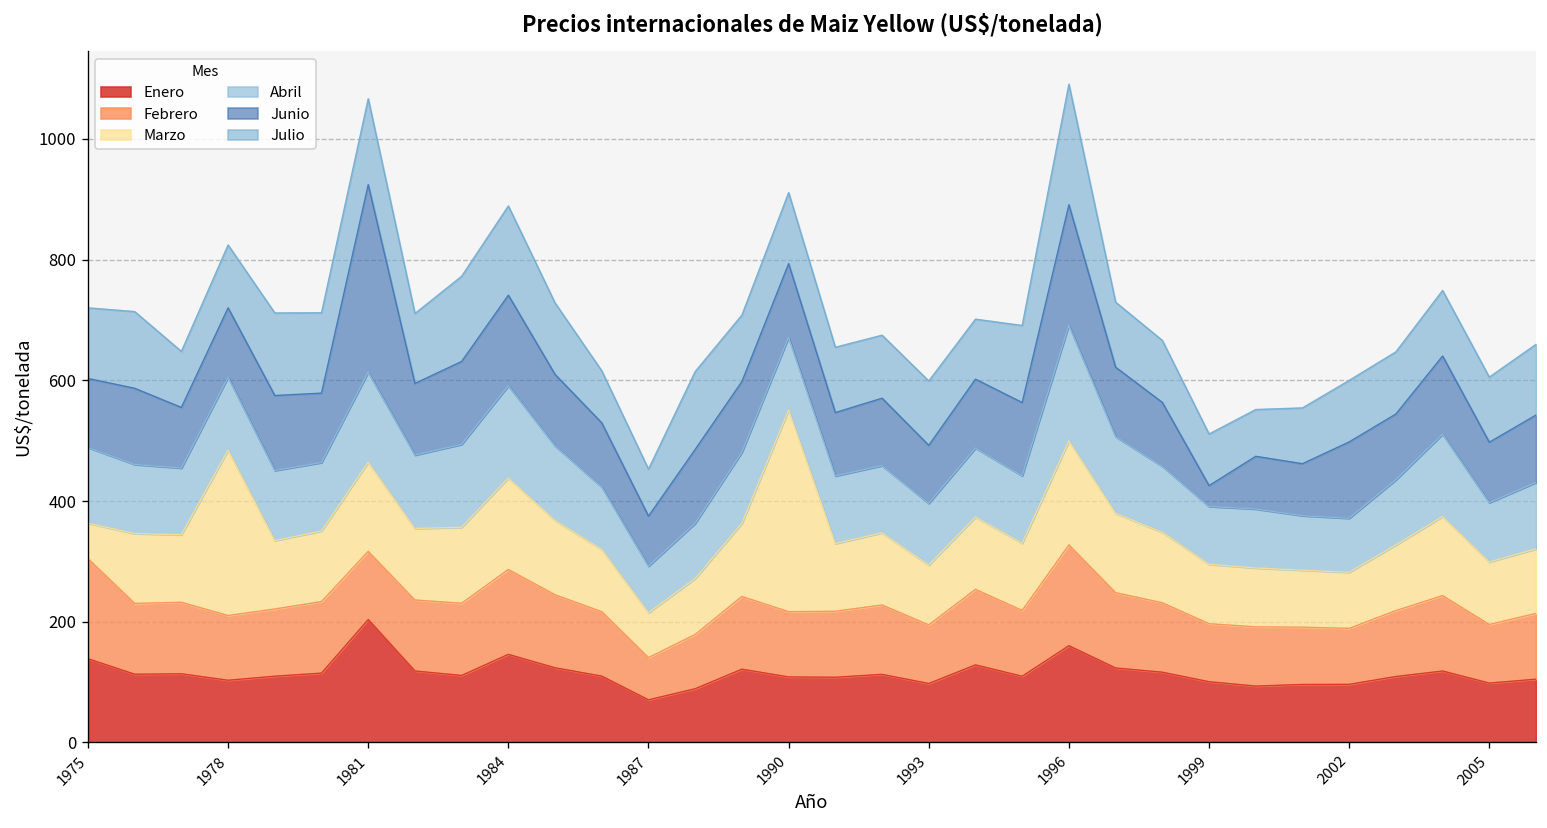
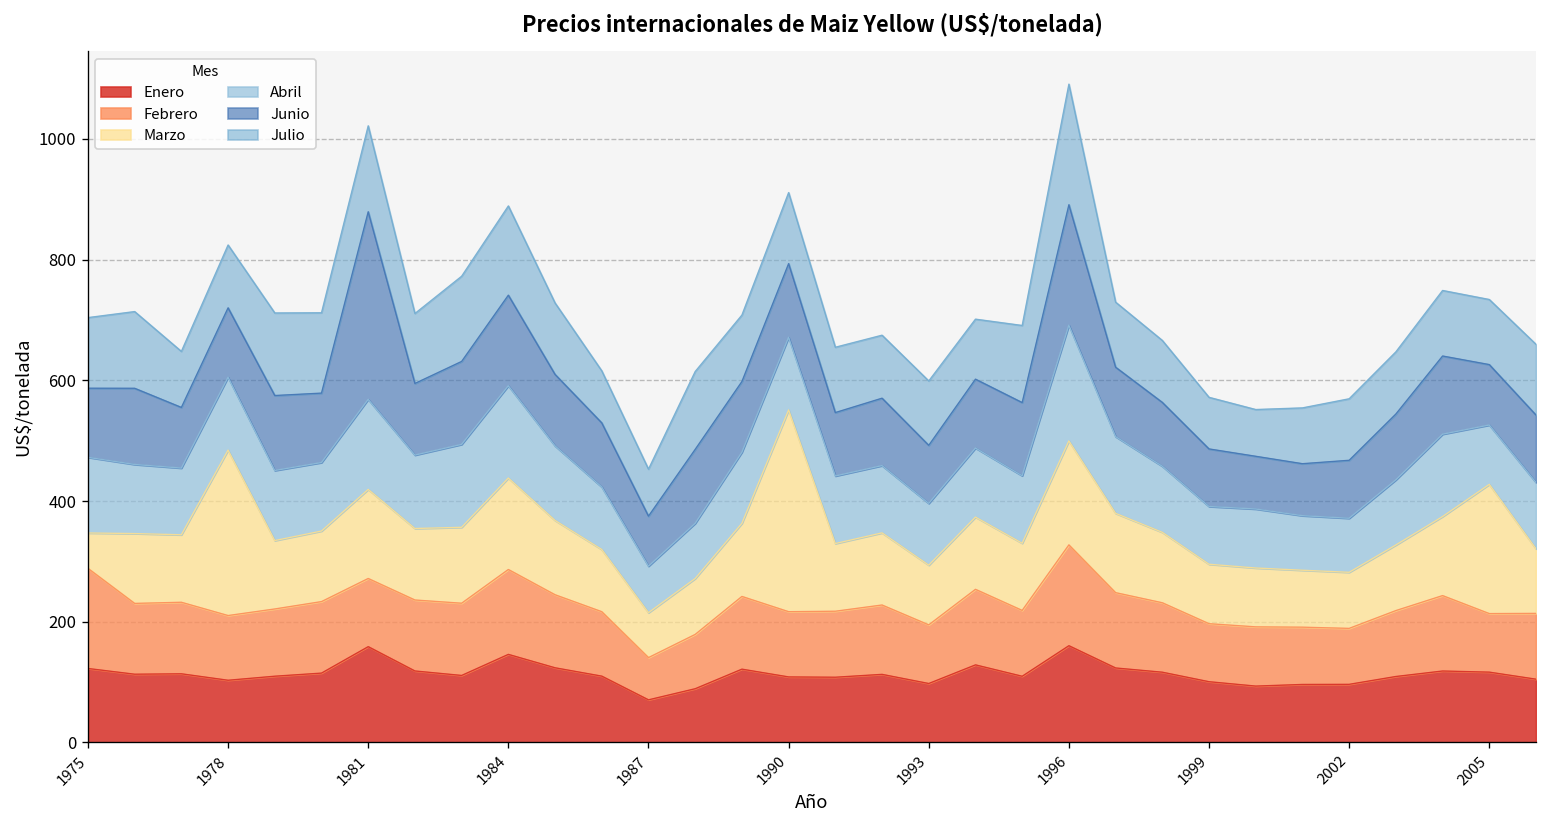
Enero, 1975: 140 -> 120
Enero, 1981: 200 -> 160
Junio, 1999: 30 -> 100
Junio, 2002: 130 -> 100
Enero, 2005: 100 -> 120
Marzo, 2005: 100 -> 210
